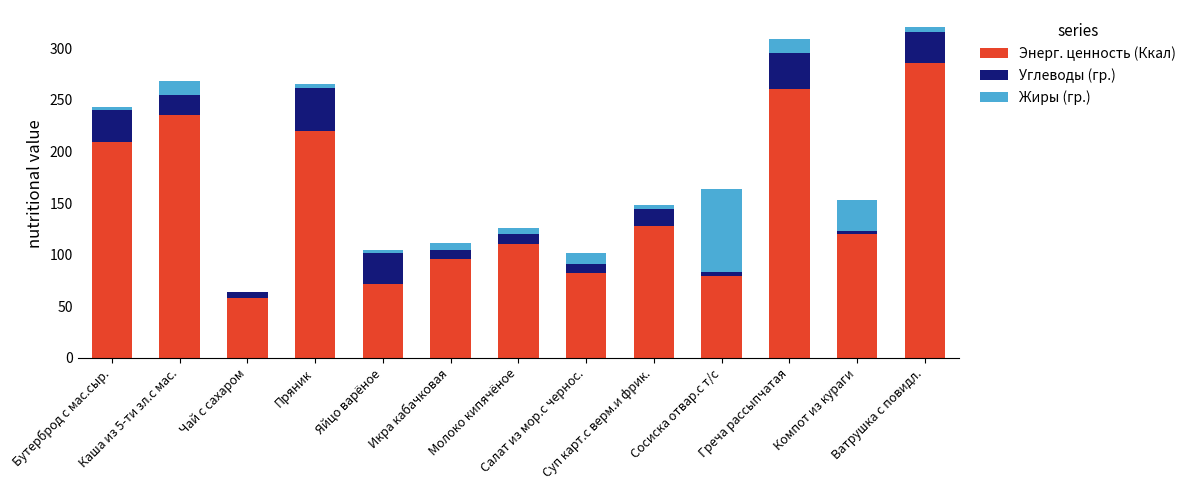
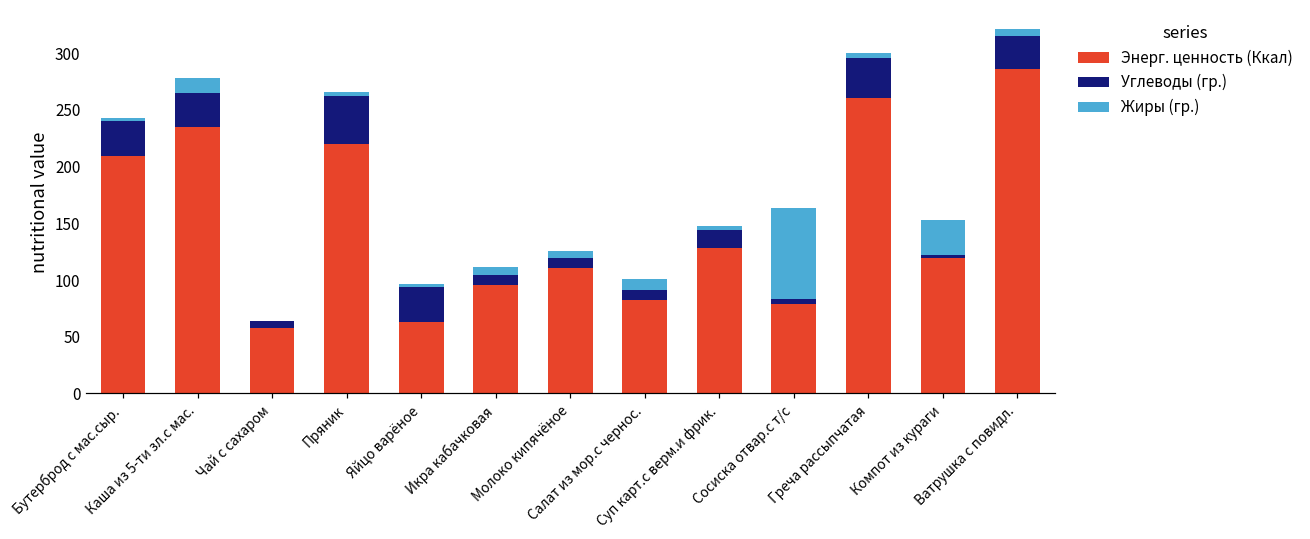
Углеводы (гр.), Каша из 5-ти зл.с мас.: 20 -> 30
Энерг. ценность (Ккал), Яйцо варёное: 71 -> 63
Жиры (гр.), Греча рассыпчатая: 13 -> 4
